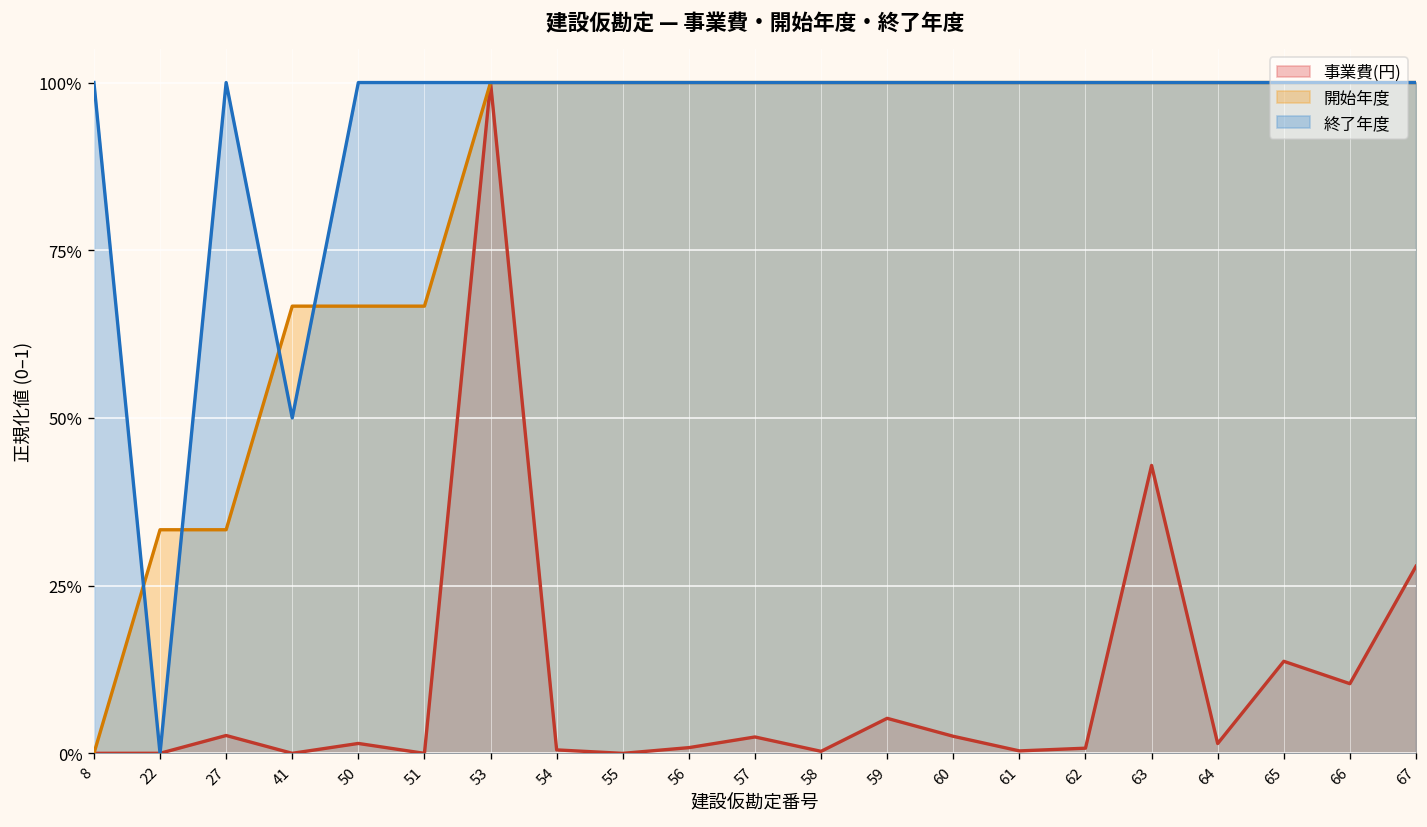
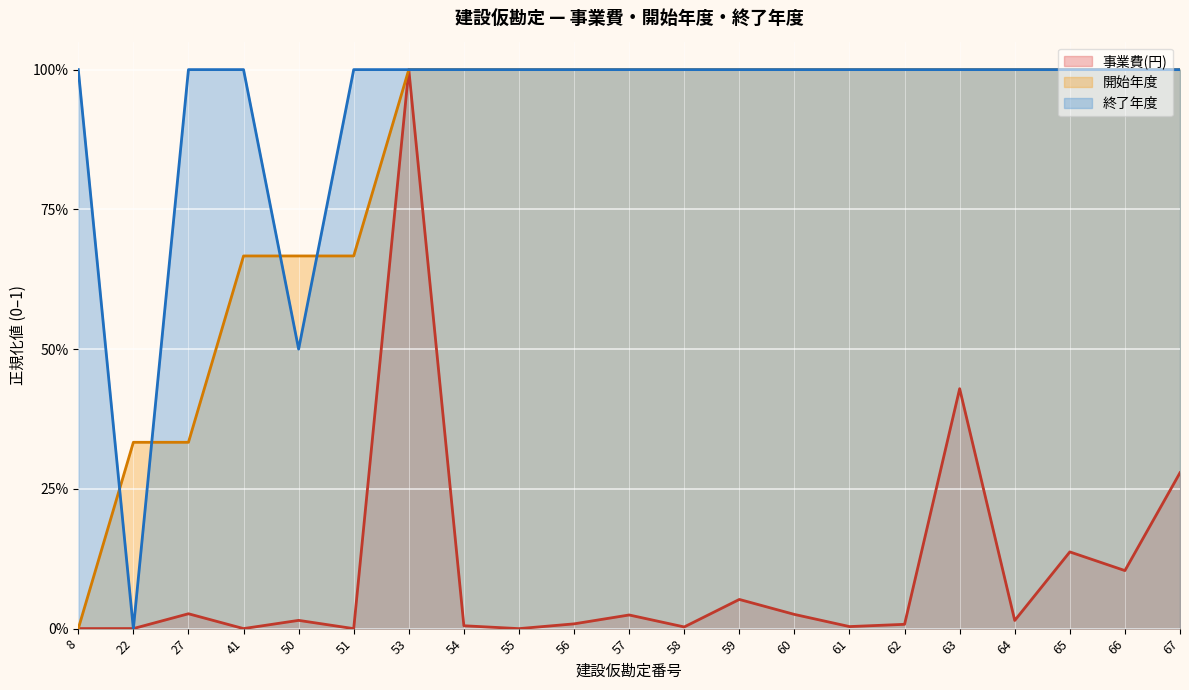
終了年度, 41: 50% -> 100%
終了年度, 50: 100% -> 50%
